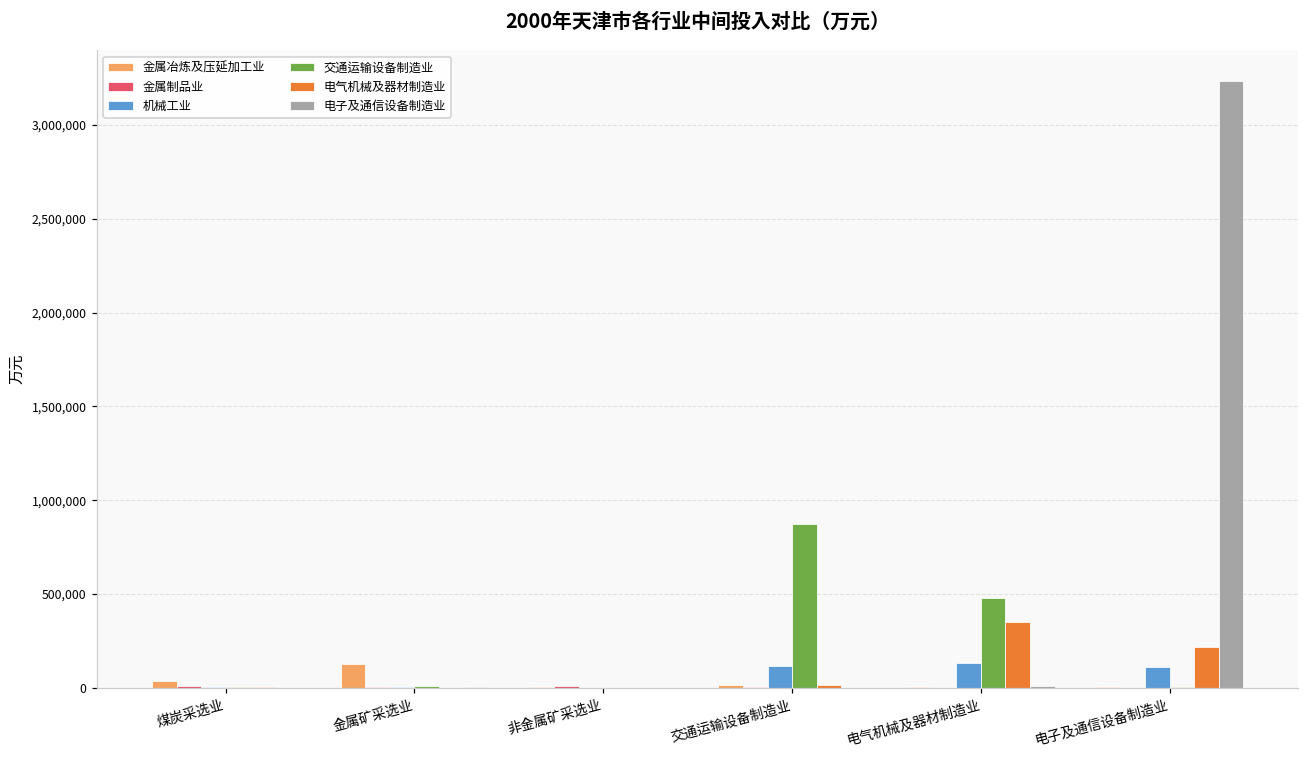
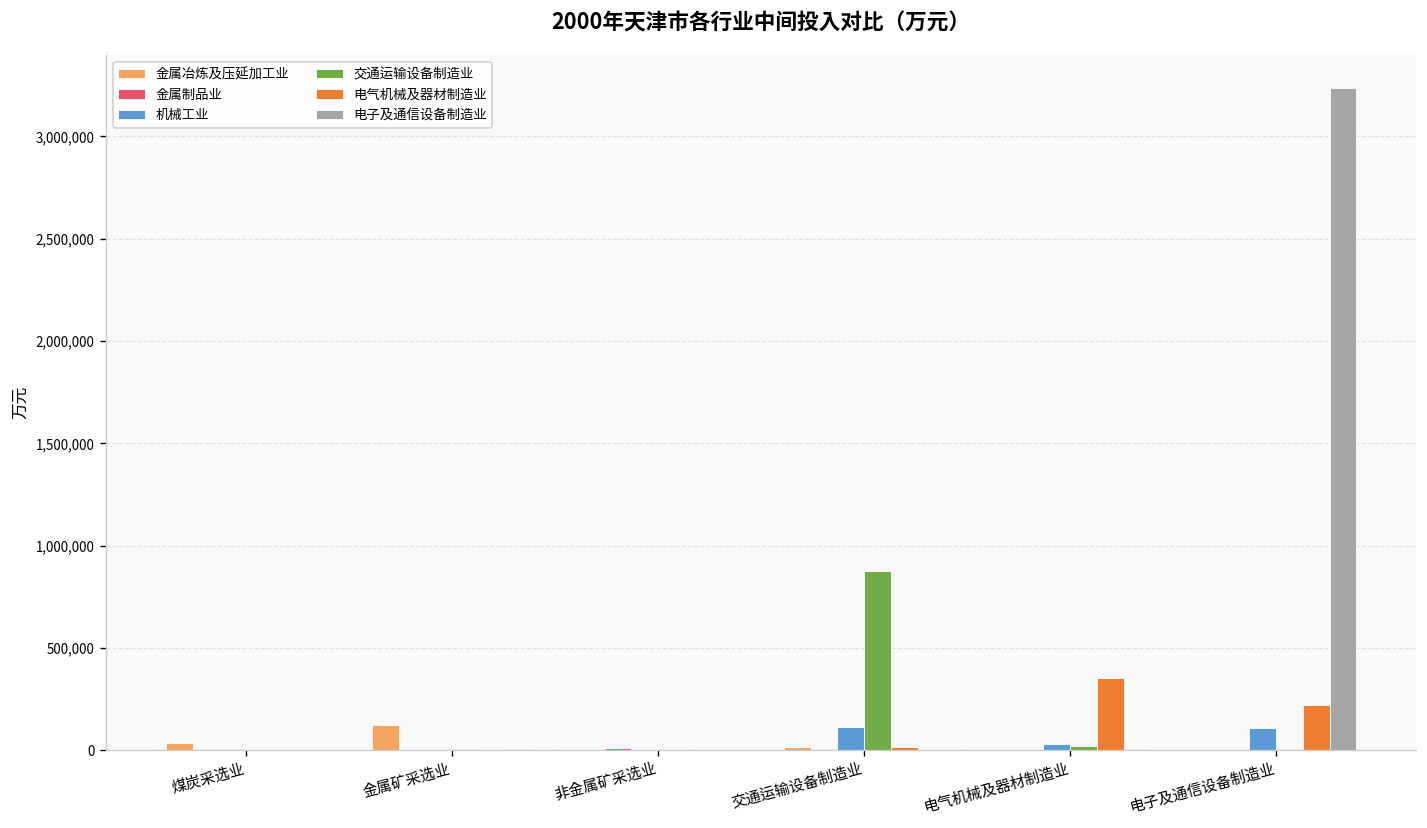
机械工业, 电气机械及器材制造业: 130,000 -> 30,000
交通运输设备制造业, 电气机械及器材制造业: 480,000 -> 20,000
